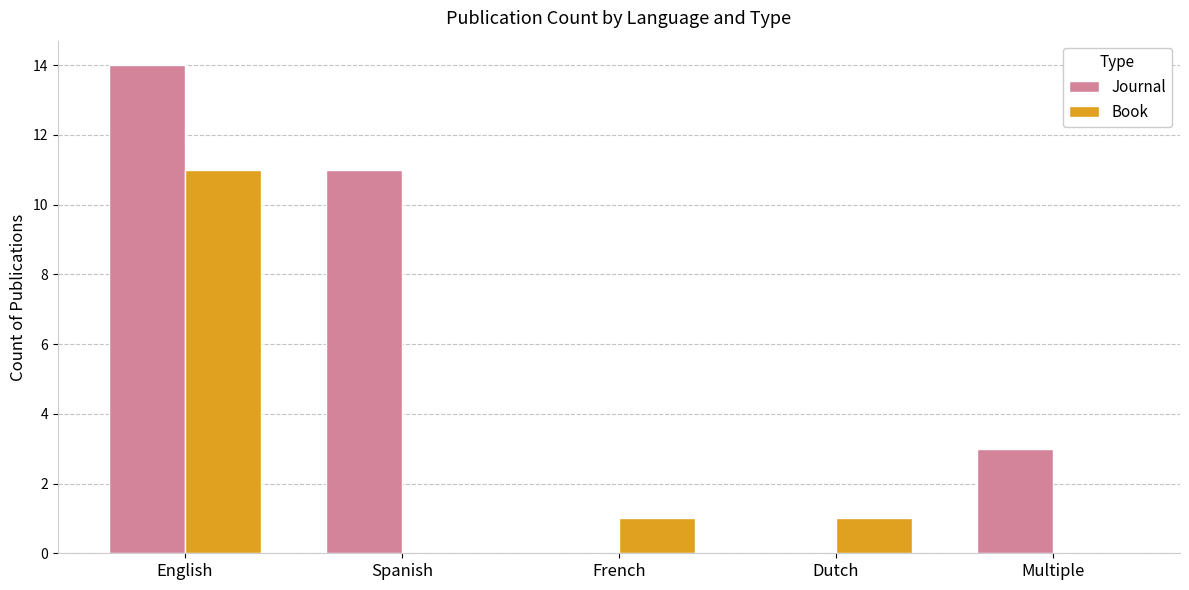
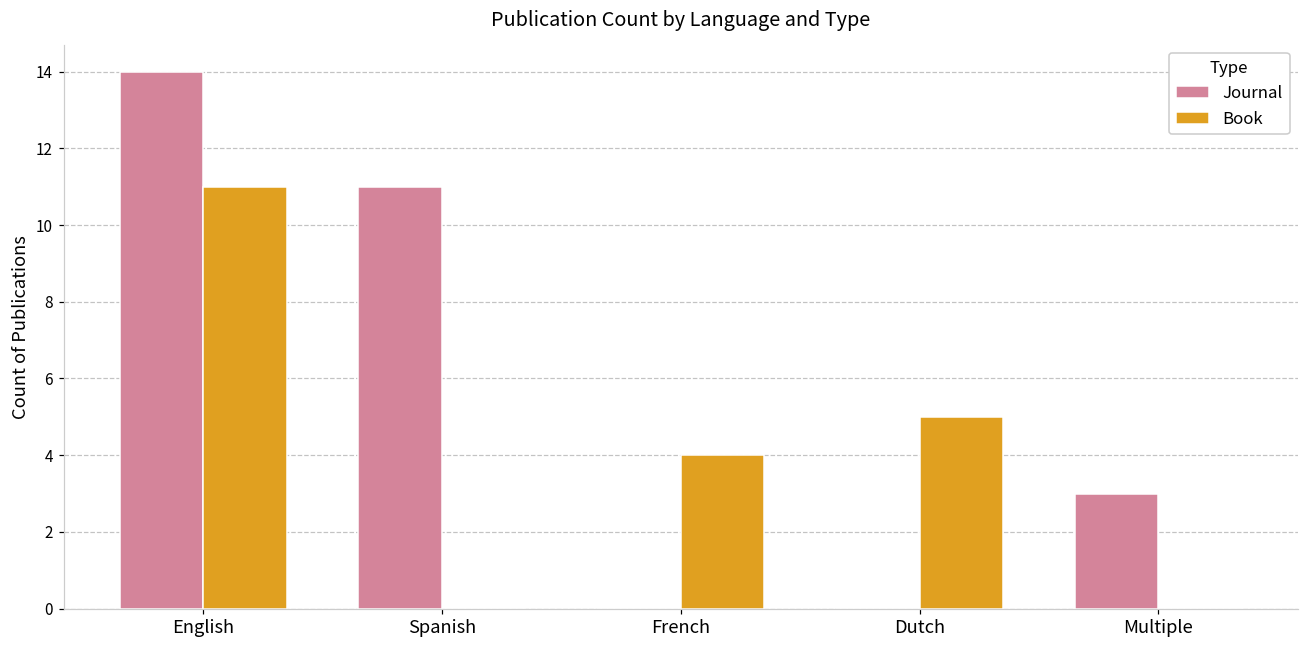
Book, French: 1 -> 4
Book, Dutch: 1 -> 5
